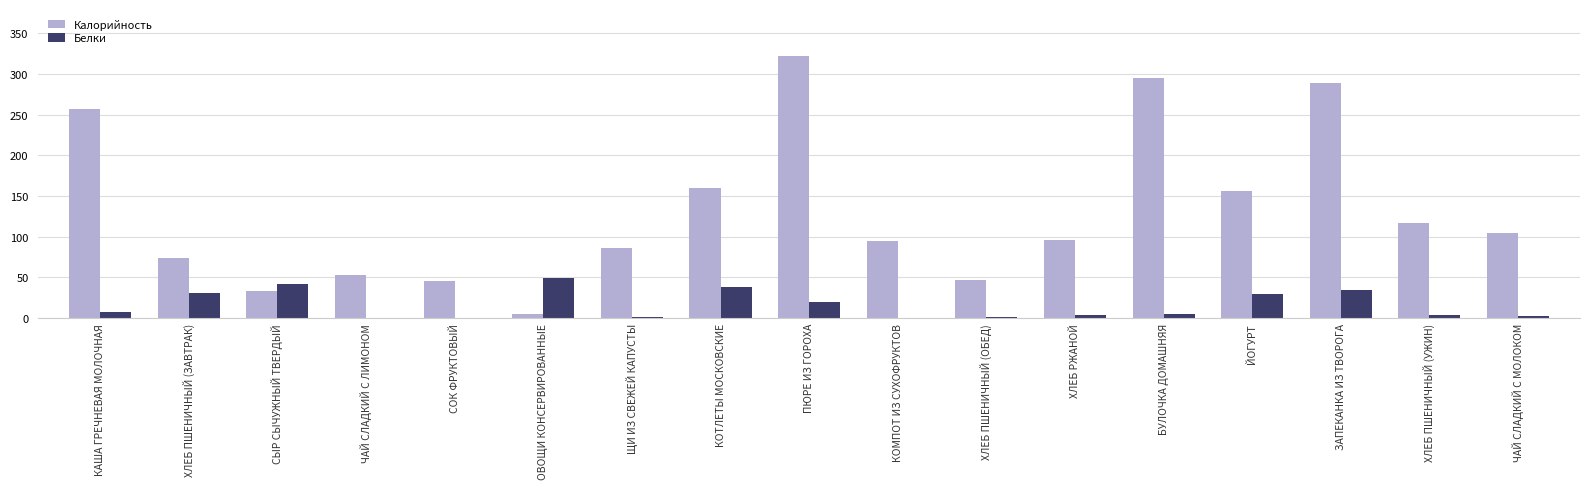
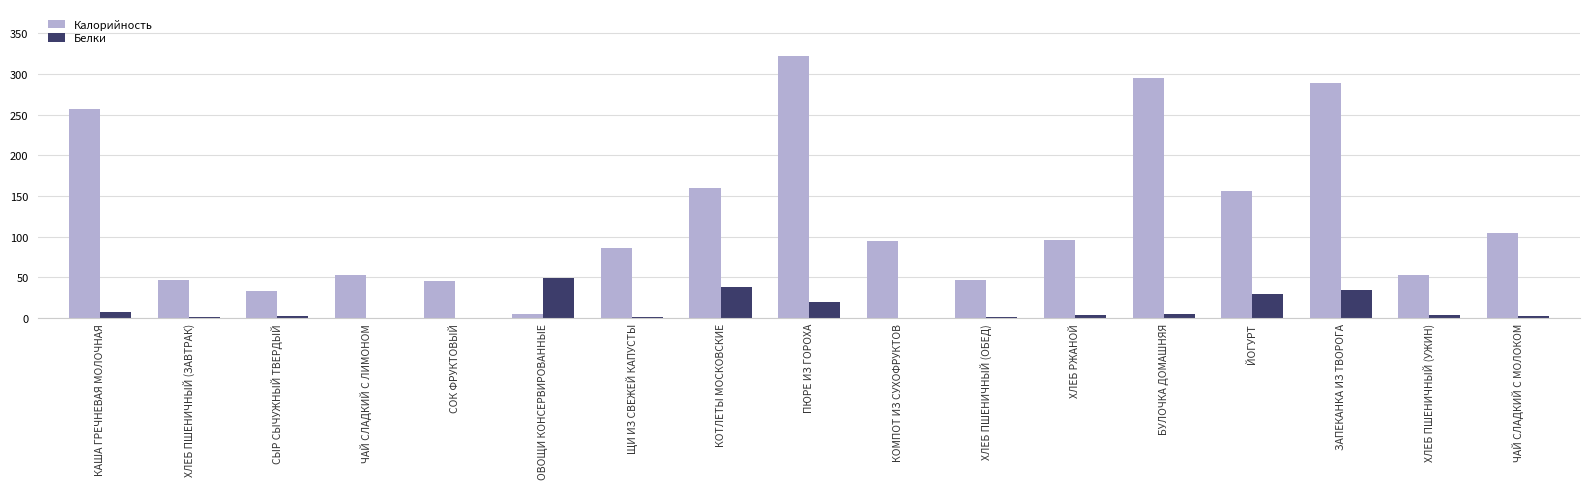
Калорийность, ХЛЕБ ПШЕНИЧНЫЙ (ЗАВТРАК): 70 -> 50
Белки, ХЛЕБ ПШЕНИЧНЫЙ (ЗАВТРАК): 30 -> 0
Белки, СЫР СЫЧУЖНЫЙ ТВЕРДЫЙ: 40 -> 0
Калорийность, ХЛЕБ ПШЕНИЧНЫЙ (УЖИН): 120 -> 50
